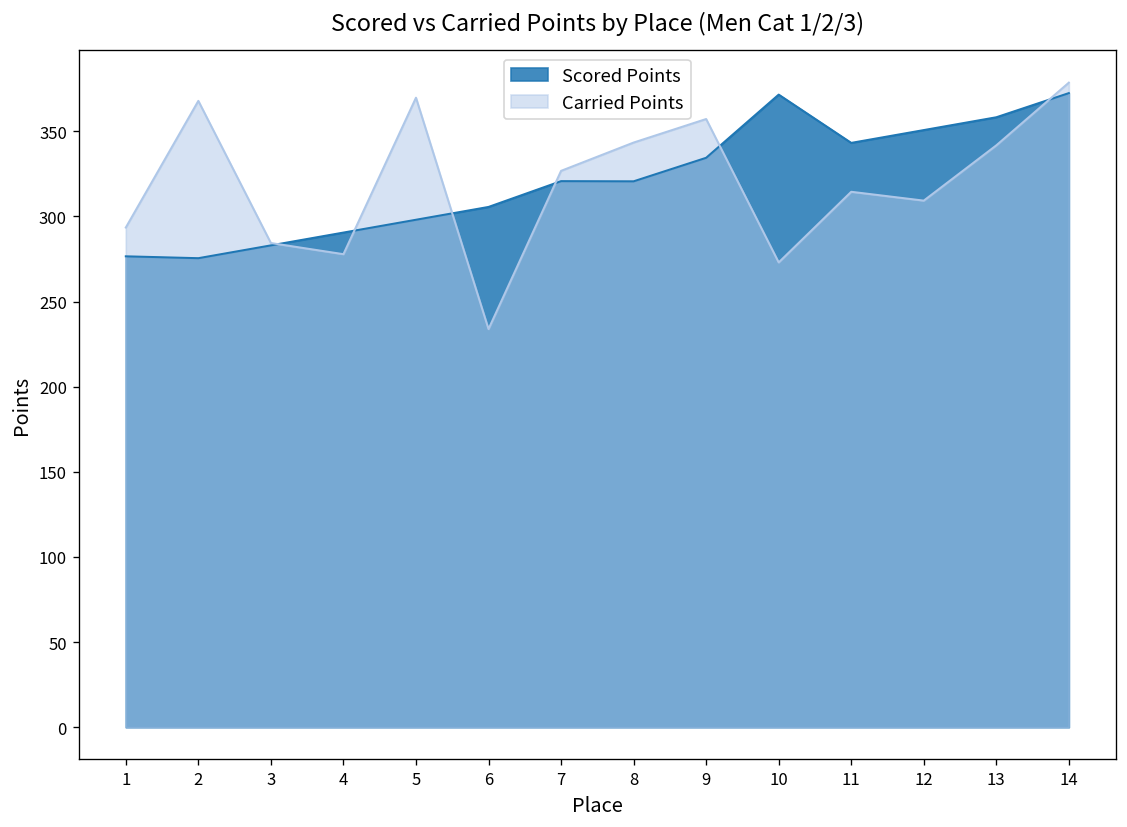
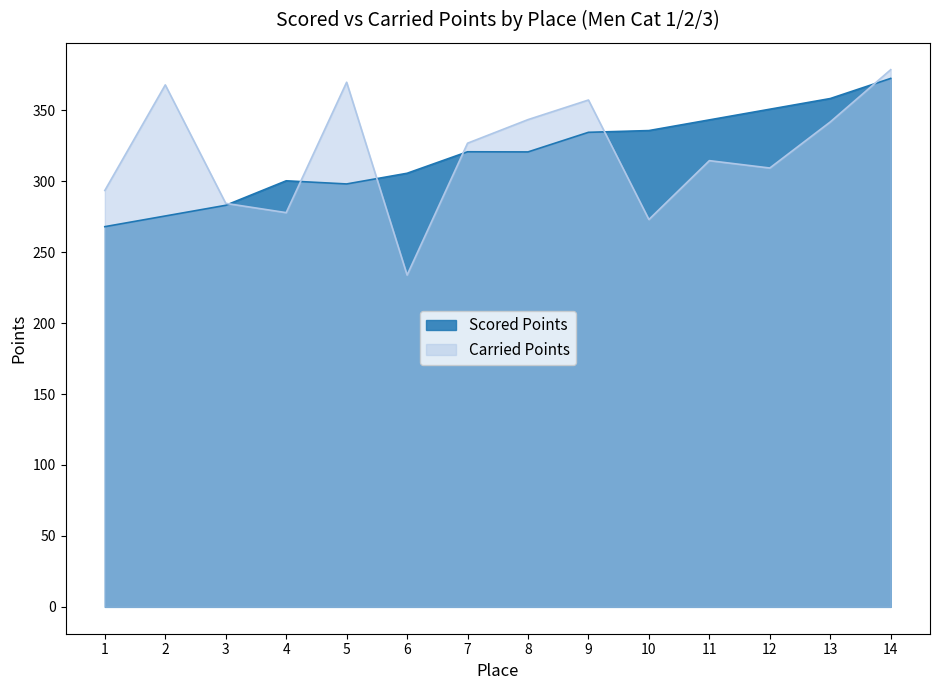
Scored Points, 1: 277 -> 268
Scored Points, 4: 291 -> 300
Scored Points, 10: 372 -> 336
